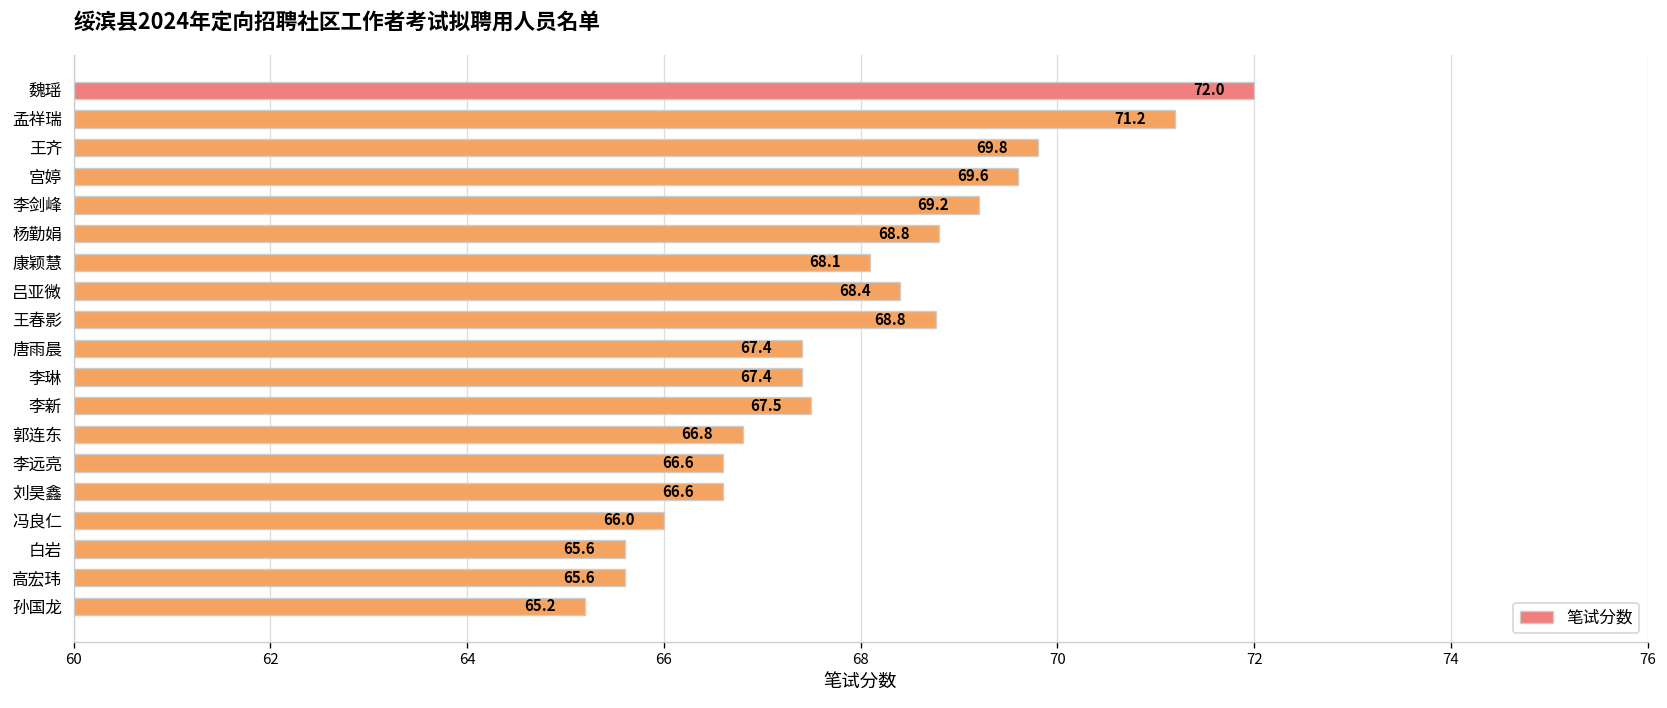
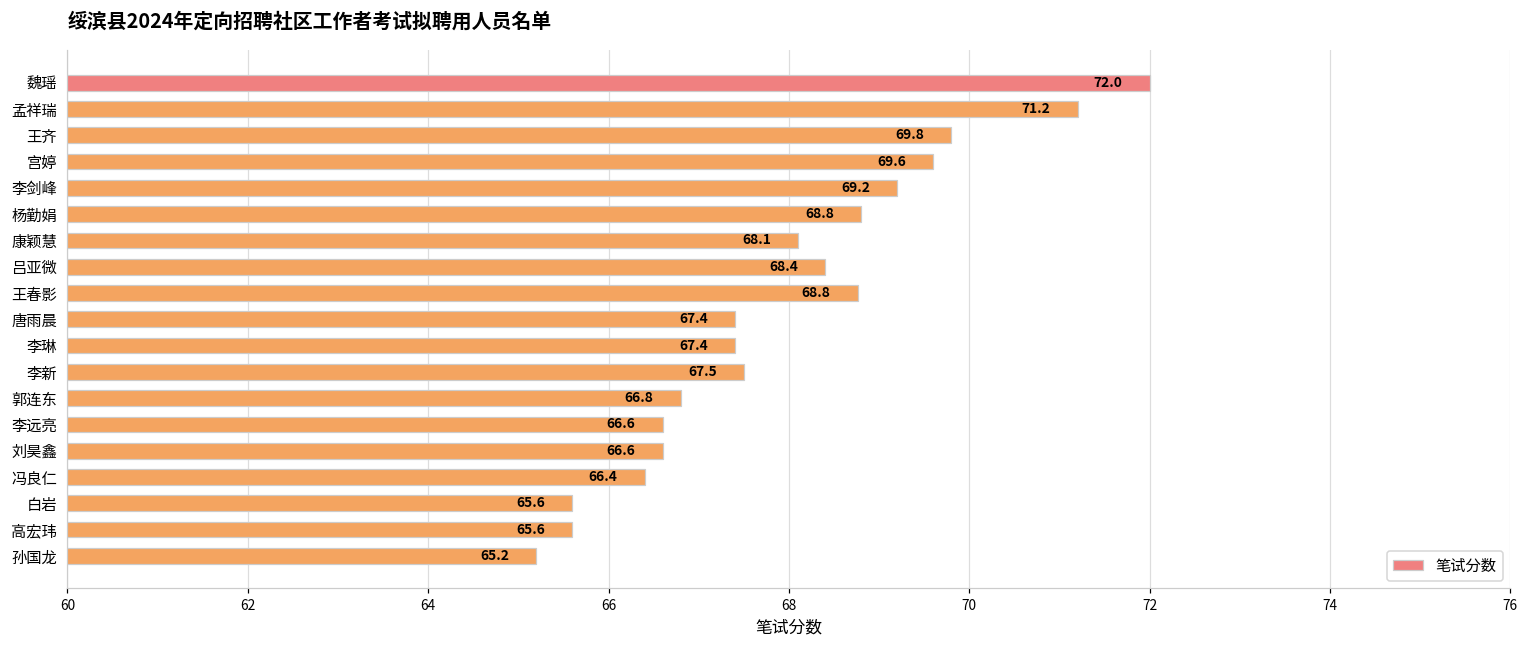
冯良仁: 66.0 -> 66.4
